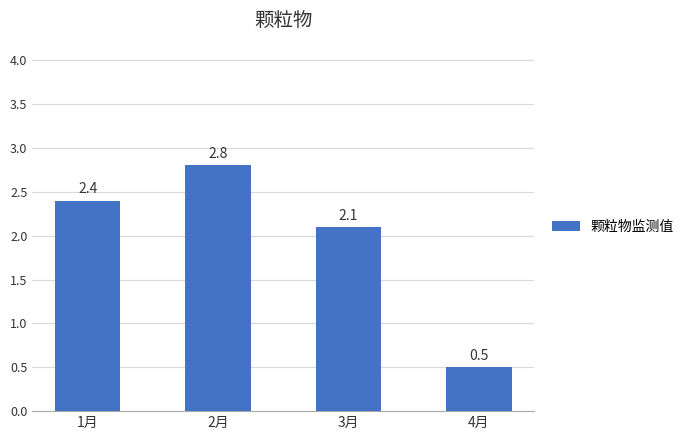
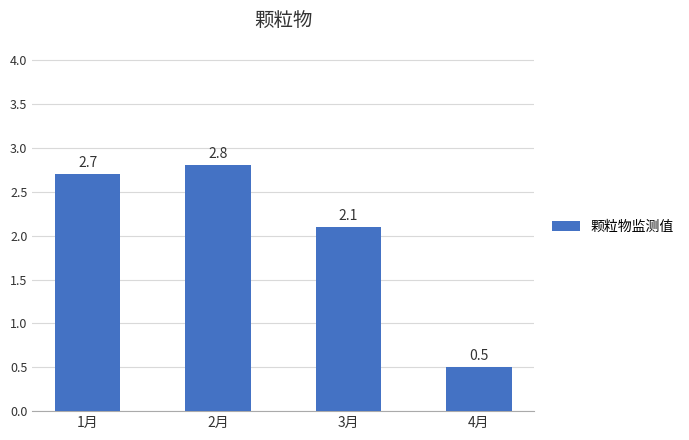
1月: 2.4 -> 2.7
